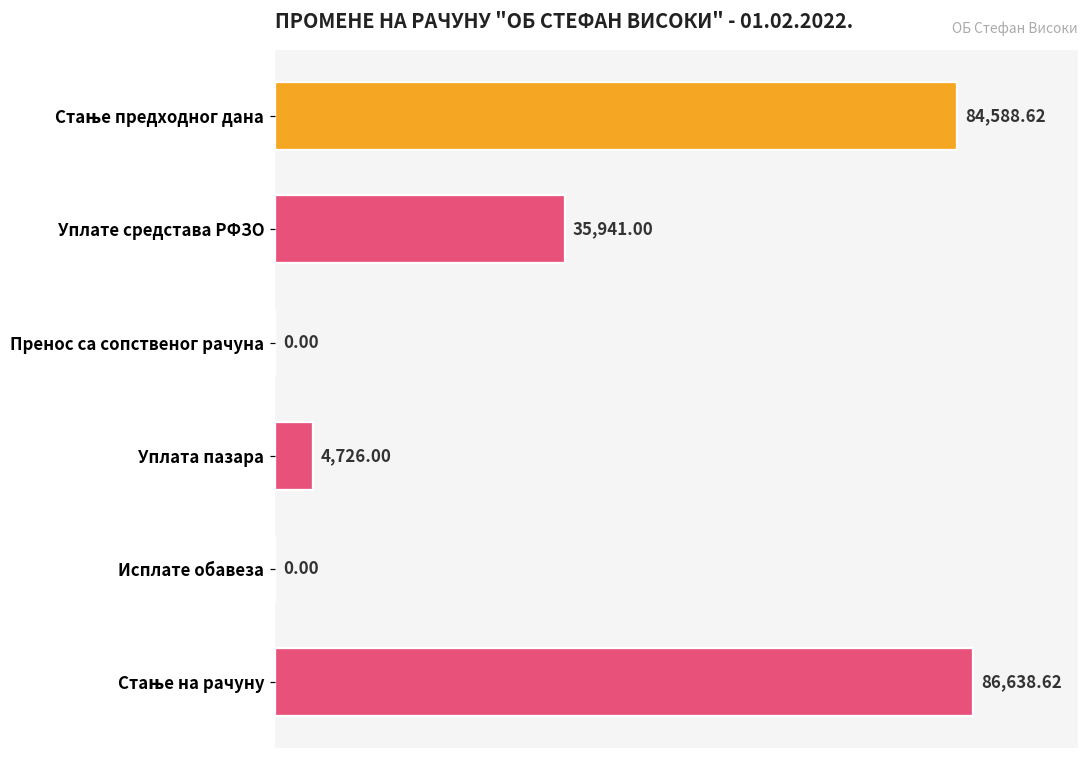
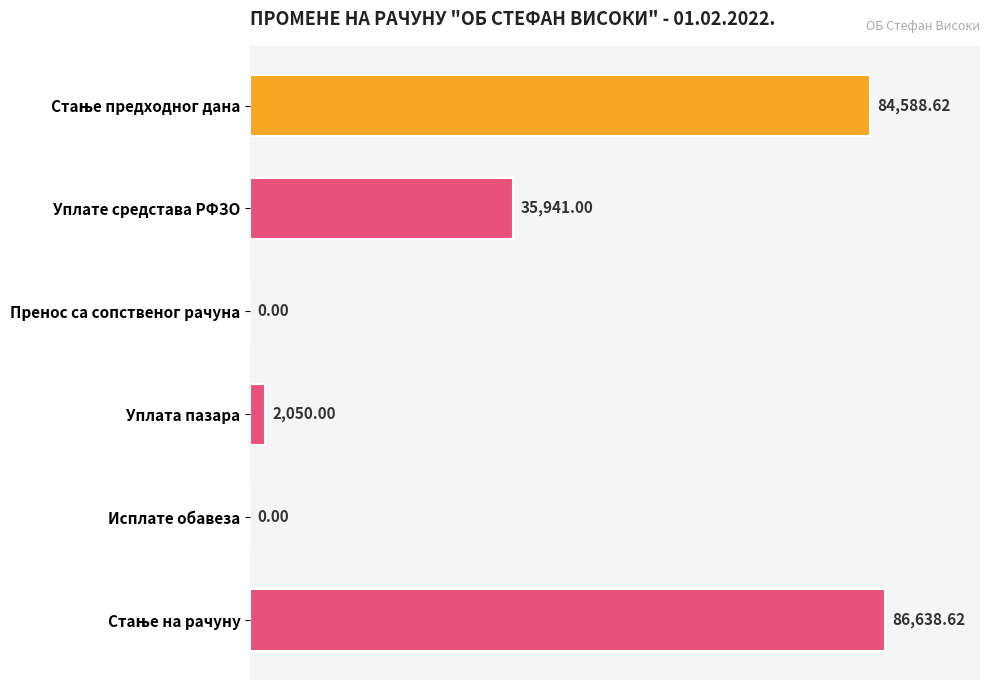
Уплата пазара: 4,726.00 -> 2,050.00
